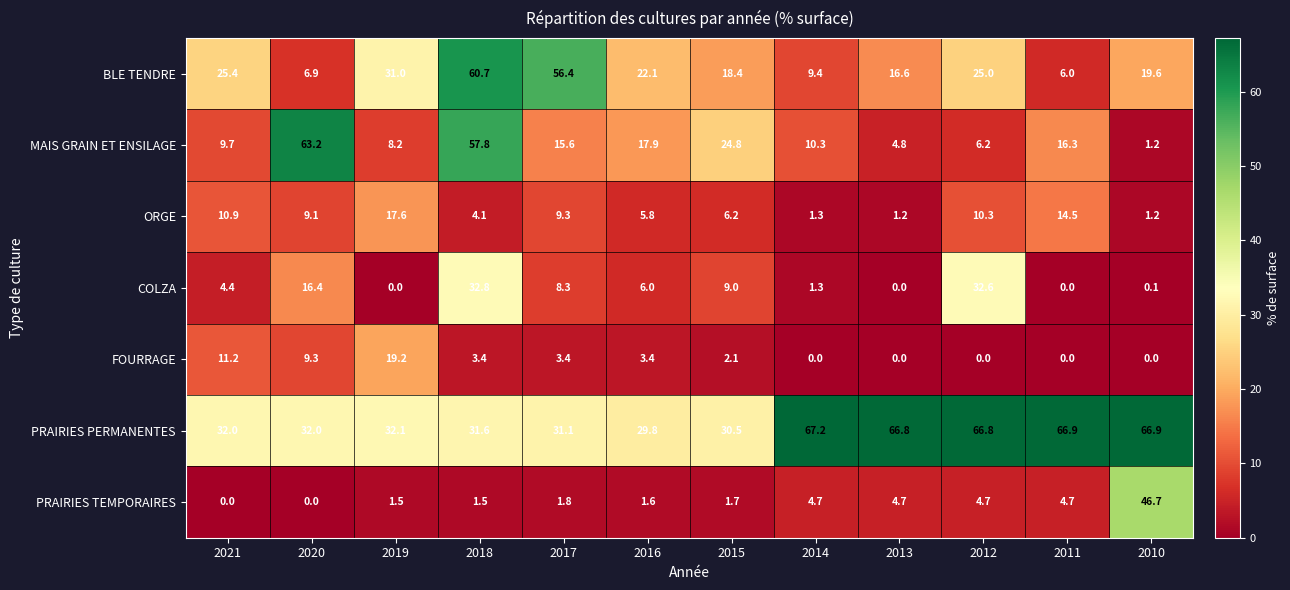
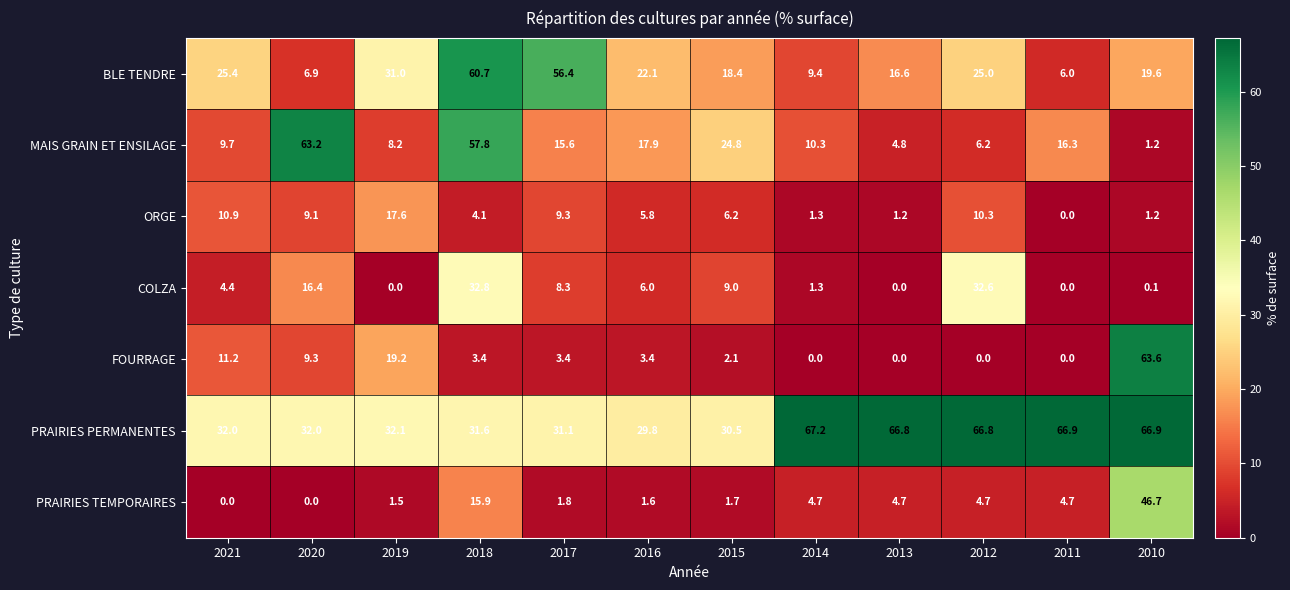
ORGE, 2011: 14.5 -> 0.0
FOURRAGE, 2010: 0.0 -> 63.6
PRAIRIES TEMPORAIRES, 2018: 1.5 -> 15.9
